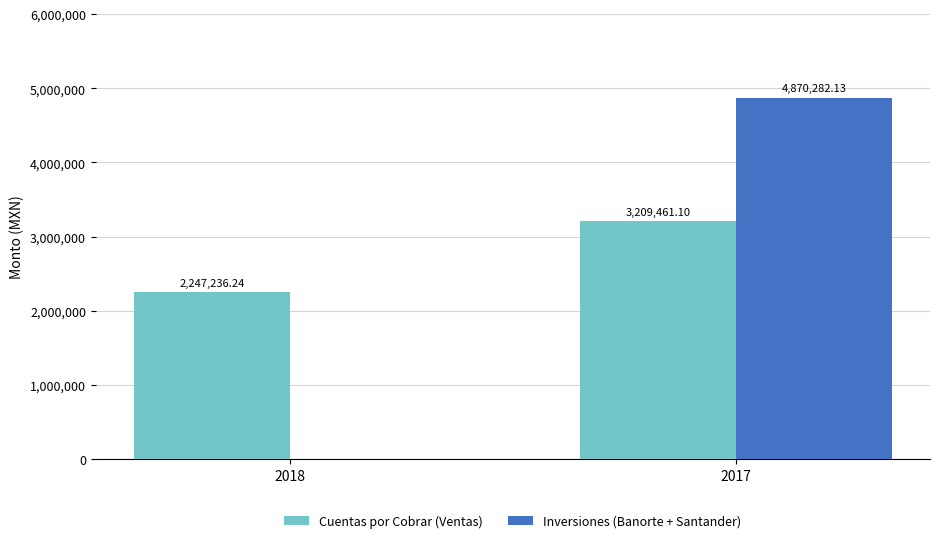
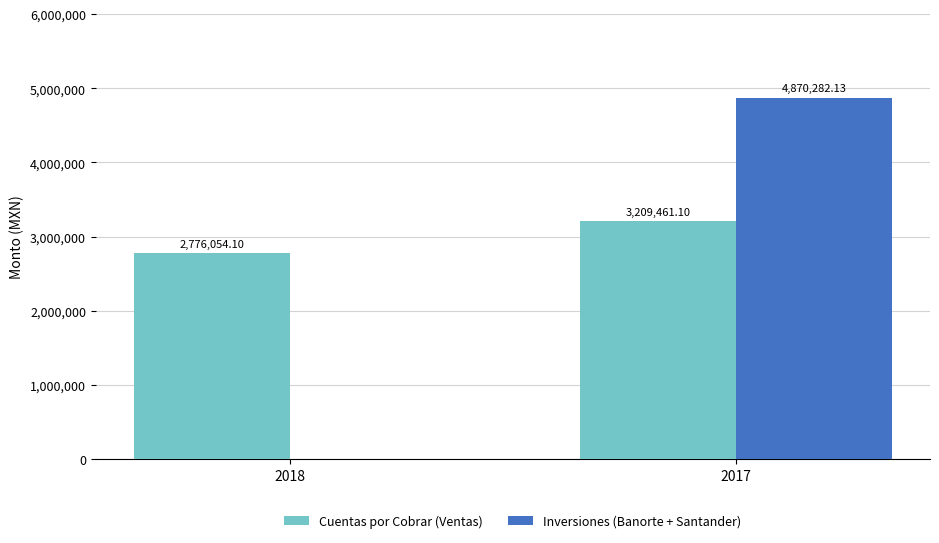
Cuentas por Cobrar (Ventas), 2018: 2,247,236.24 -> 2,776,054.10
